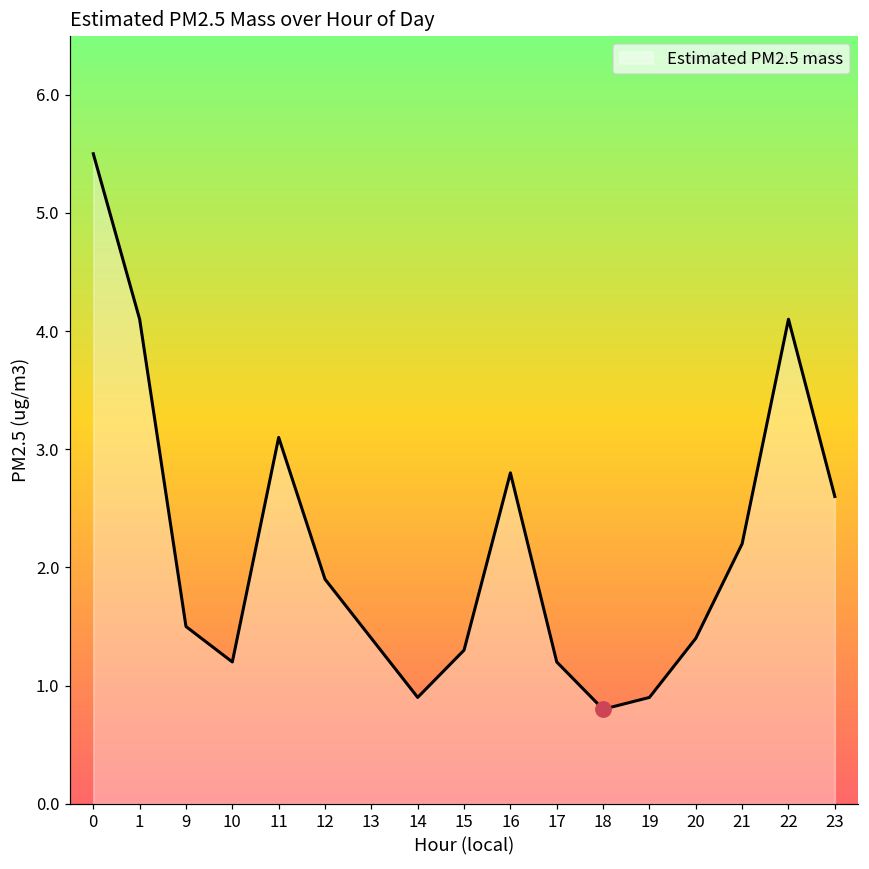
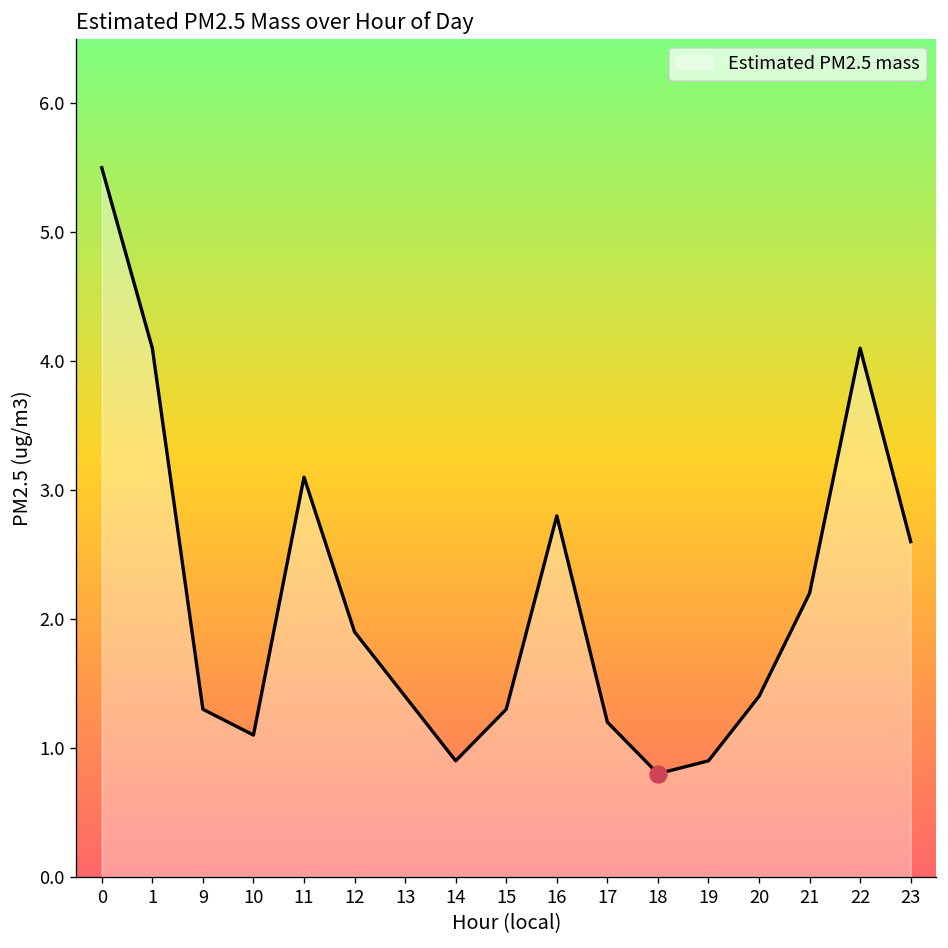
Estimated PM2.5 mass, 9: 1.5 -> 1.3
Estimated PM2.5 mass, 10: 1.2 -> 1.1
